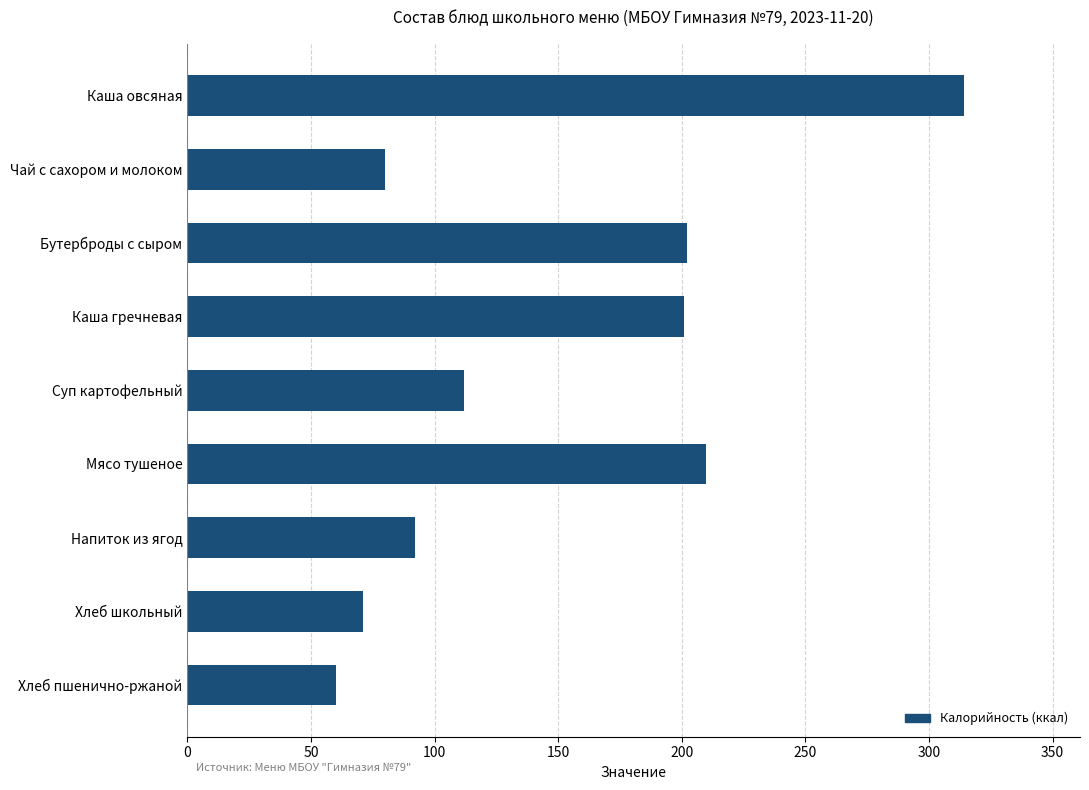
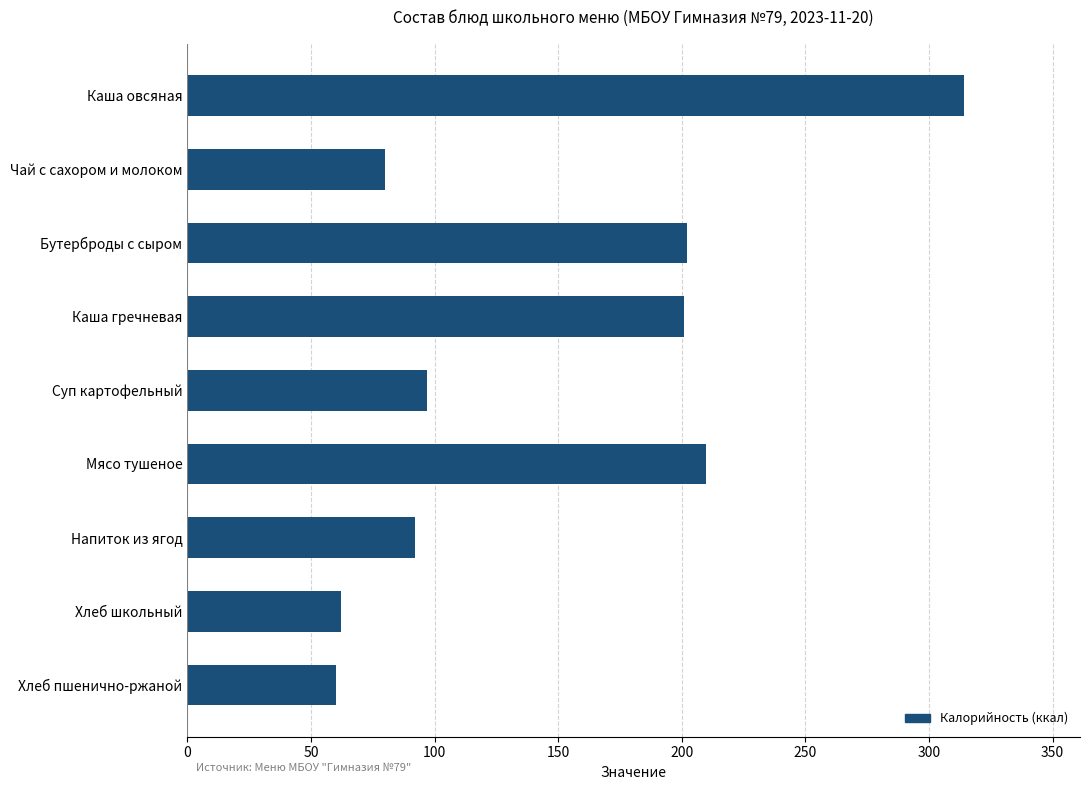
Суп картофельный: 112 -> 97
Хлеб школьный: 71 -> 62
